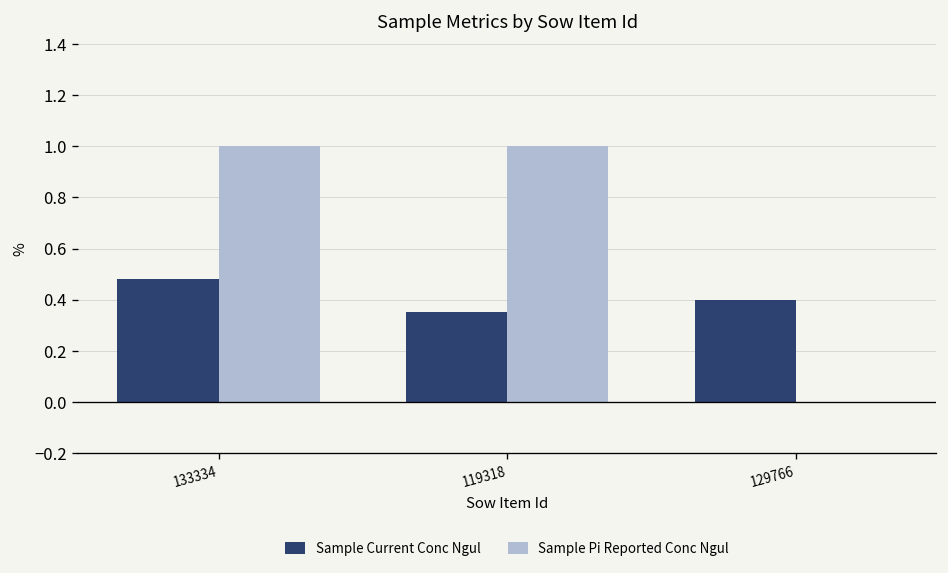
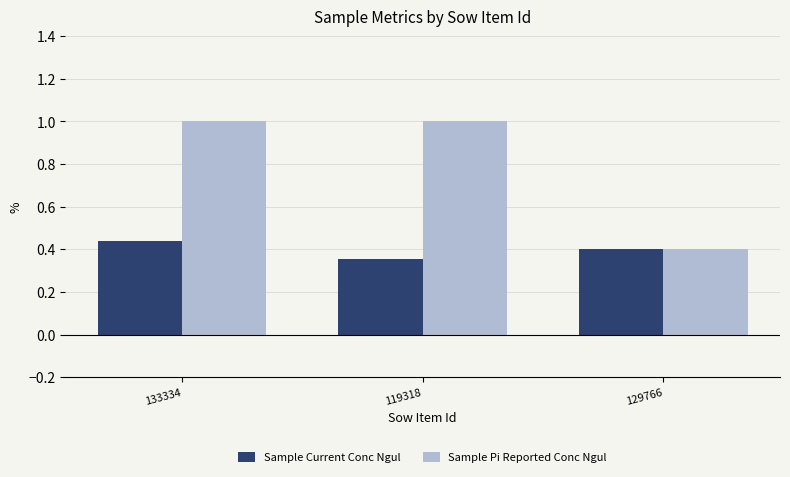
Sample Current Conc Ngul, 133334: 0.48 -> 0.44
Sample Pi Reported Conc Ngul, 129766: 0.0 -> 0.4
